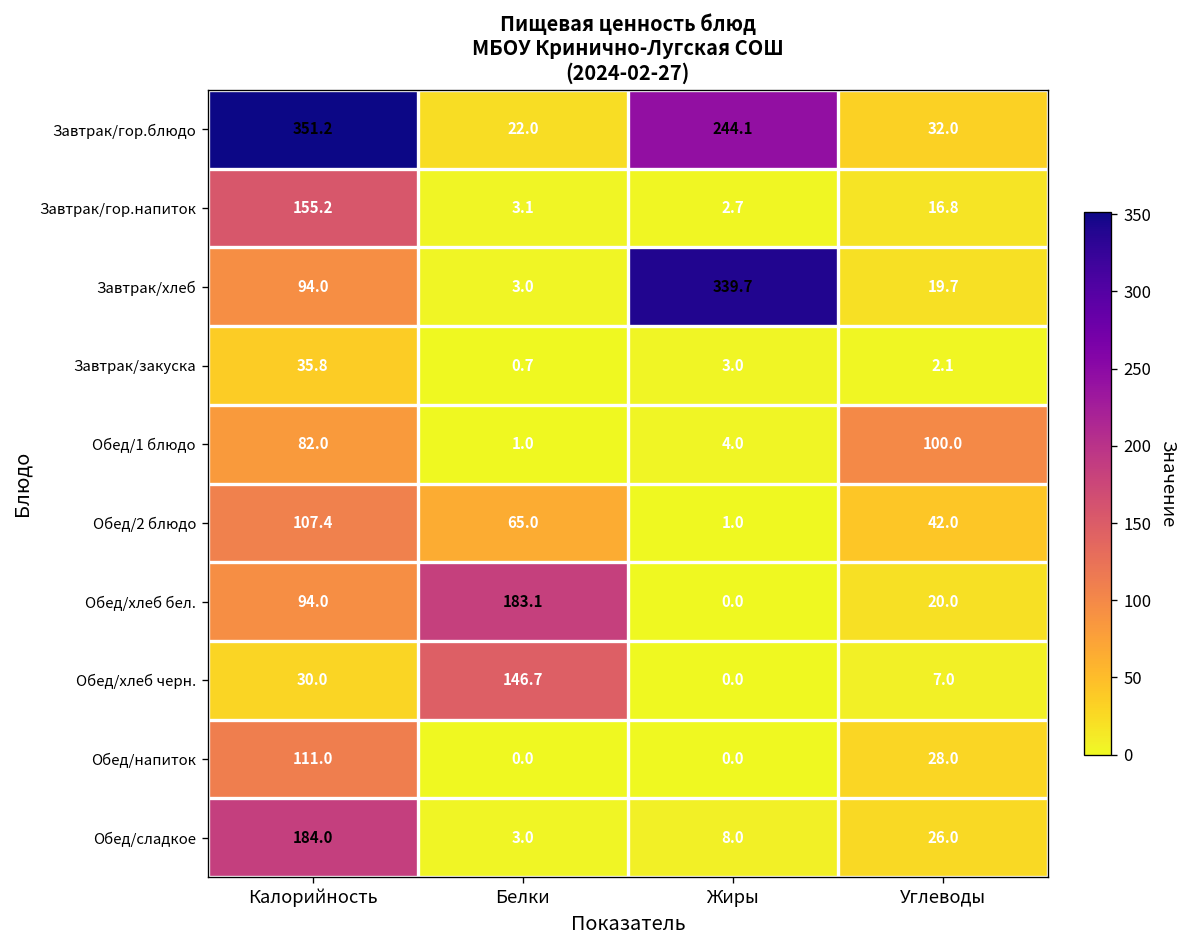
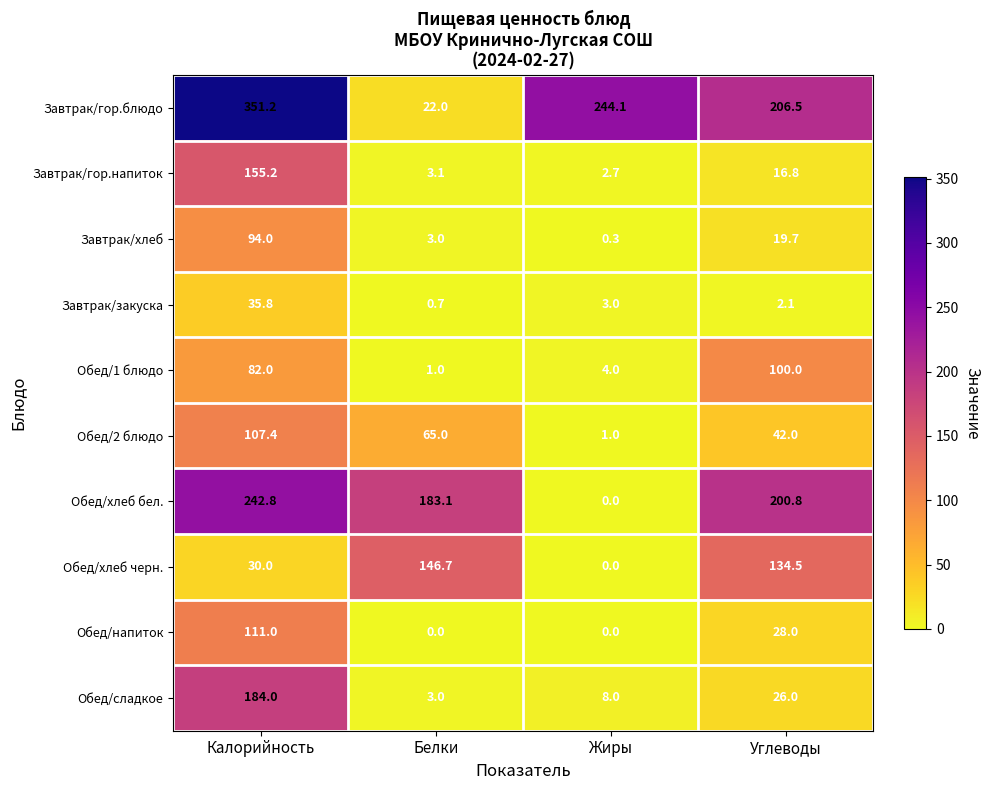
Завтрак/гор.блюдо, Углеводы: 32.0 -> 206.5
Завтрак/хлеб, Жиры: 339.7 -> 0.3
Обед/хлеб бел., Калорийность: 94.0 -> 242.8
Обед/хлеб бел., Углеводы: 20.0 -> 200.8
Обед/хлеб черн., Углеводы: 7.0 -> 134.5
